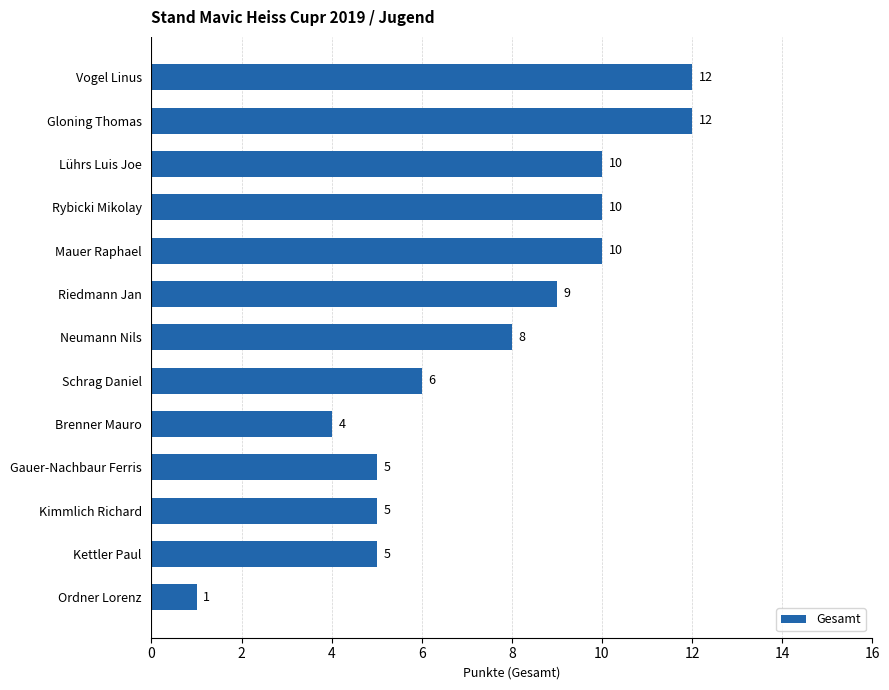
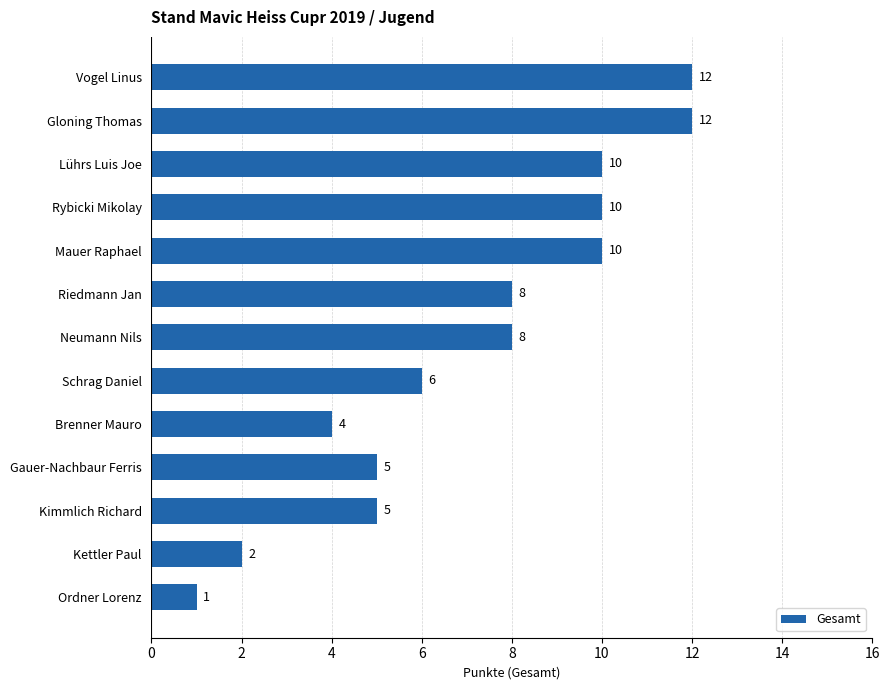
Riedmann Jan: 9 -> 8
Kettler Paul: 5 -> 2
